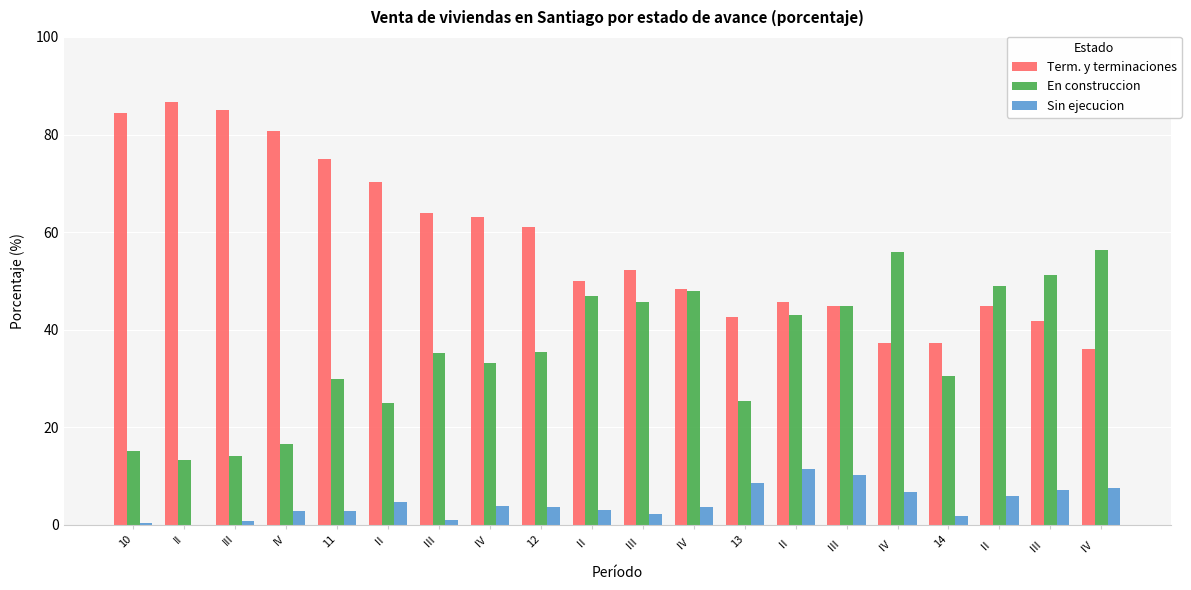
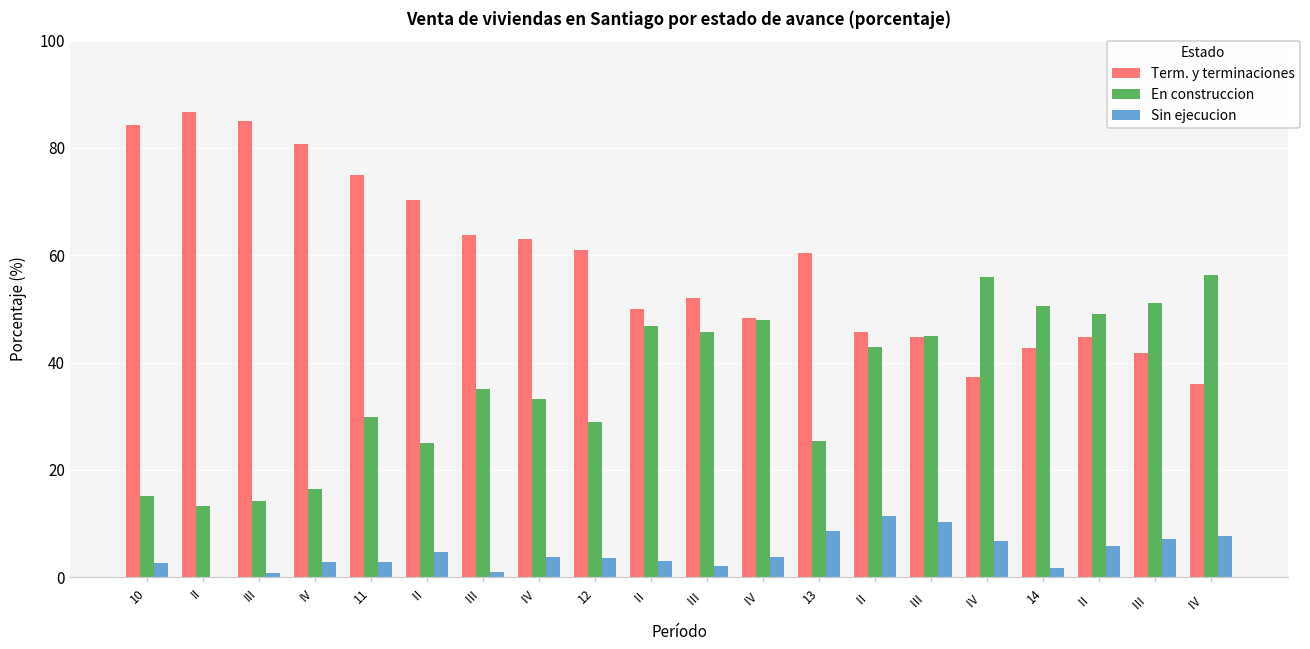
Sin ejecucion, 10: 0 -> 3
En construccion, 12: 35 -> 29
Term. y terminaciones, 13: 43 -> 61
Term. y terminaciones, 14: 37 -> 43
En construccion, 14: 31 -> 51
